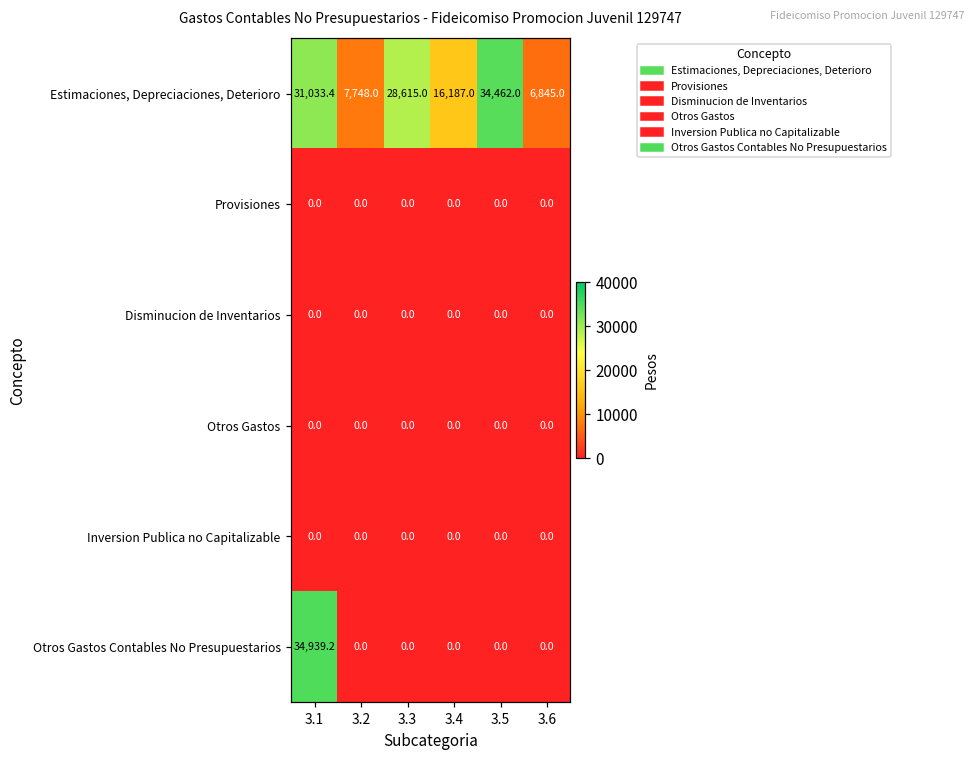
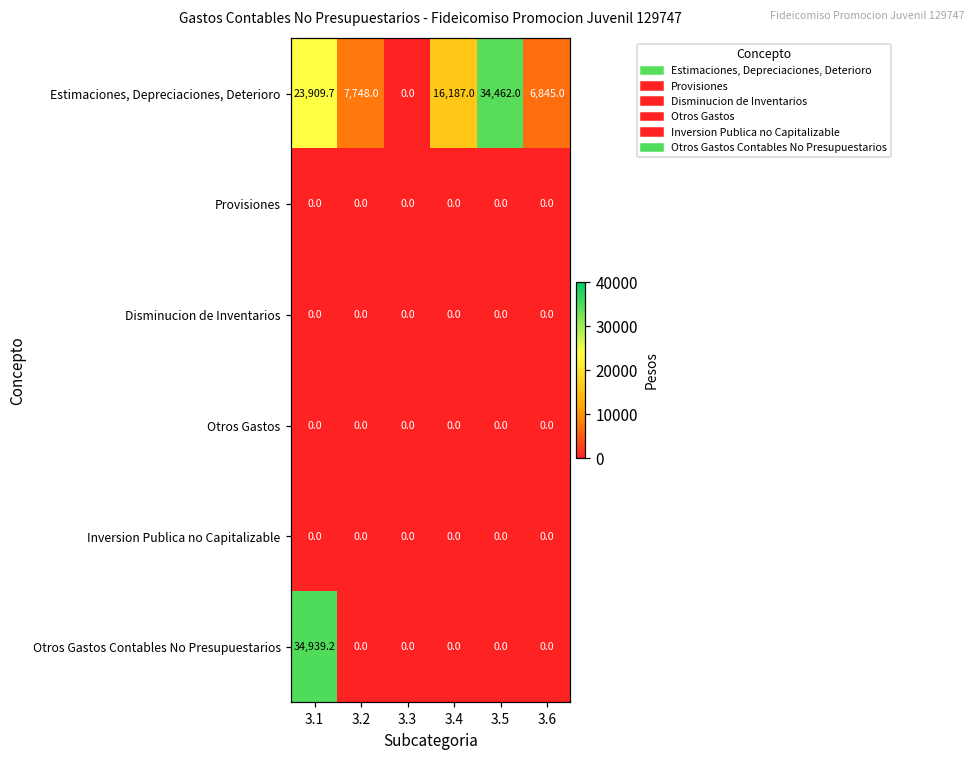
Estimaciones, Depreciaciones, Deterioro, 3.1: 31,033.4 -> 23,909.7
Estimaciones, Depreciaciones, Deterioro, 3.3: 28,615.0 -> 0.0
